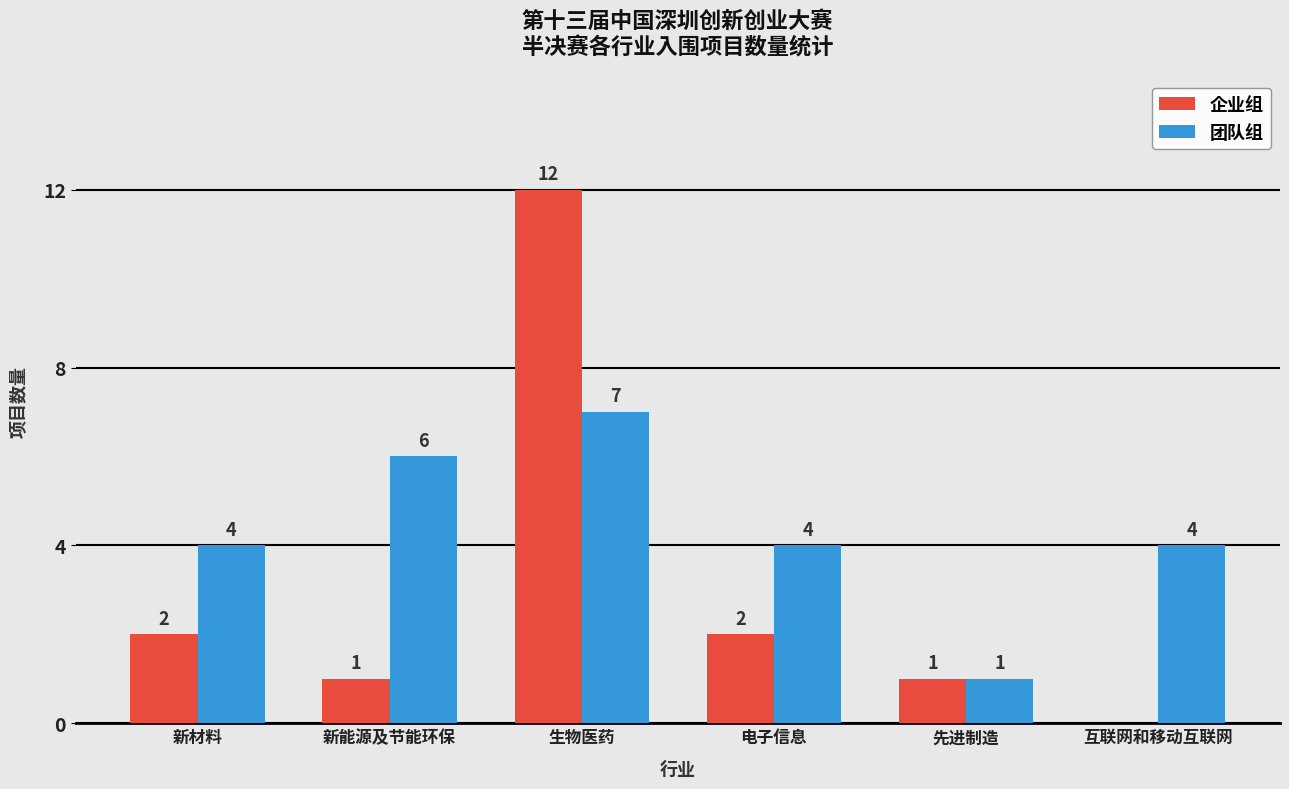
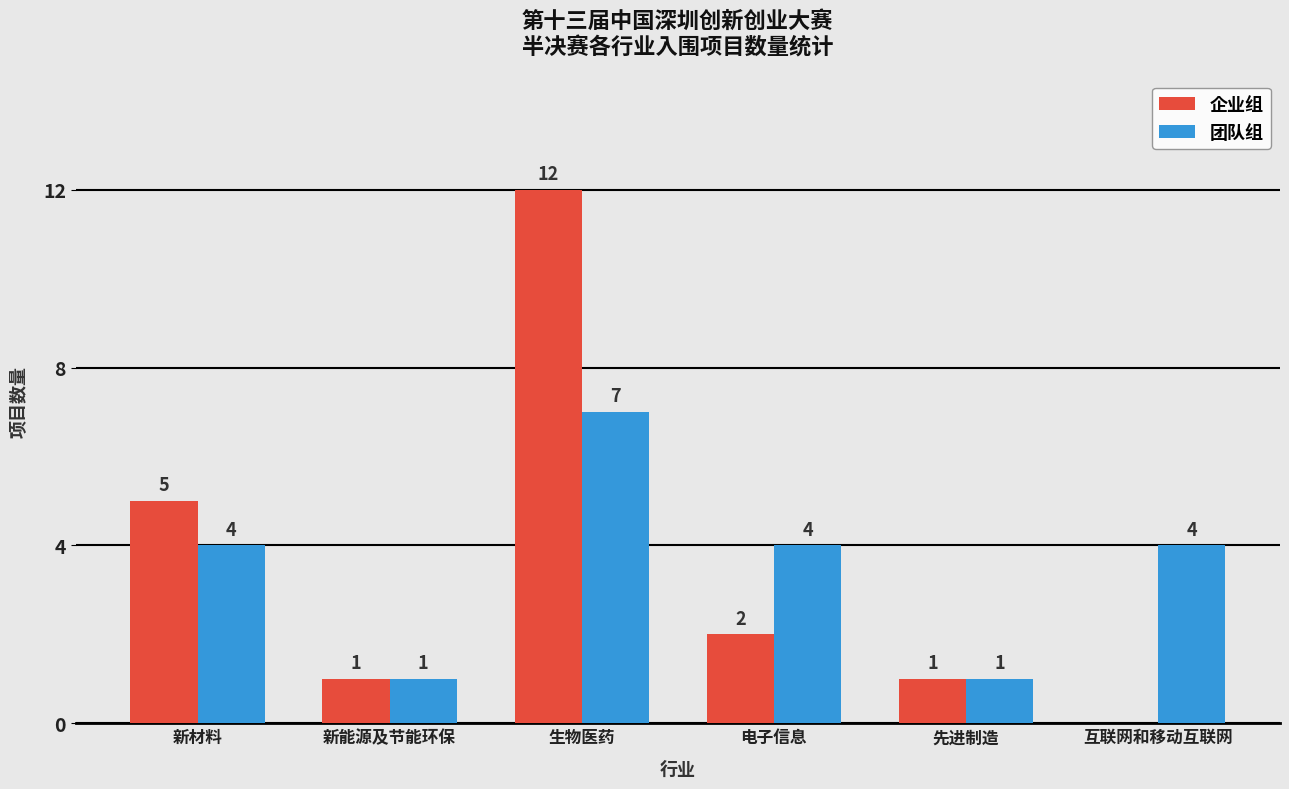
企业组, 新材料: 2 -> 5
团队组, 新能源及节能环保: 6 -> 1
